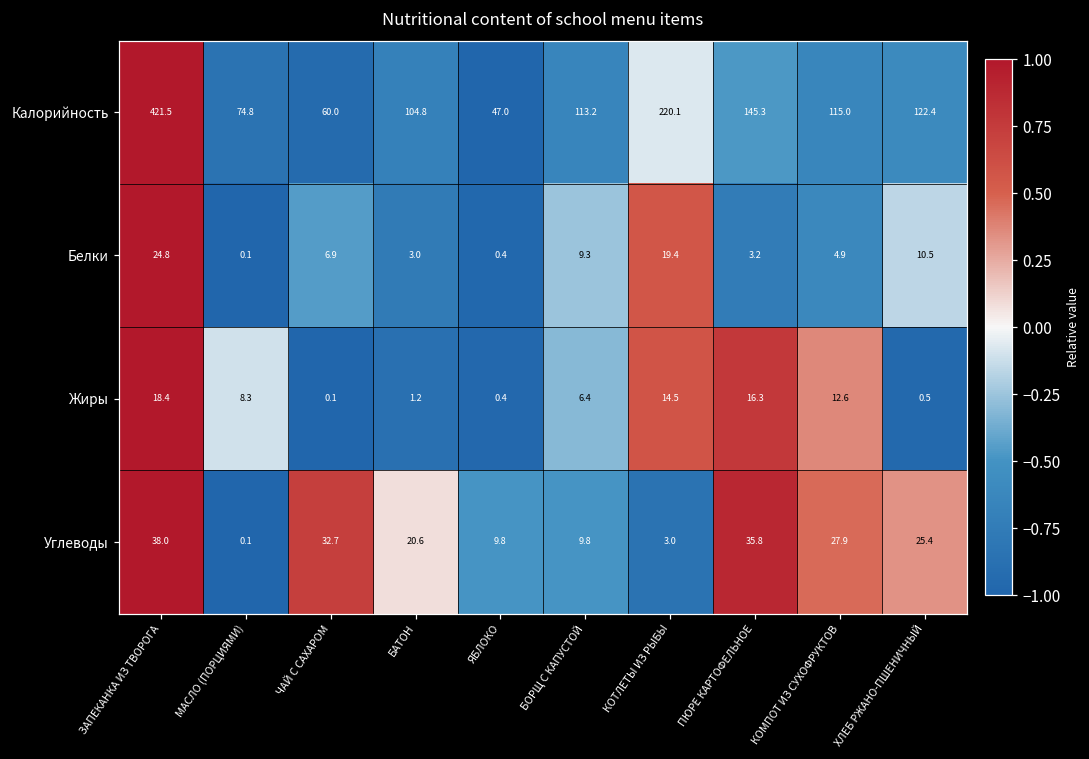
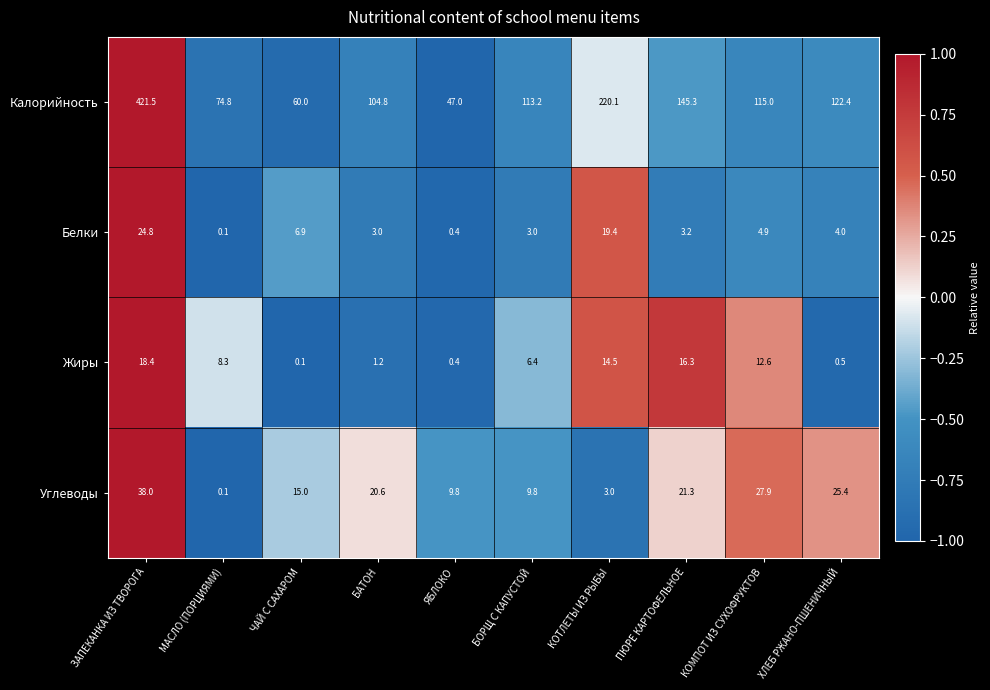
Белки, БОРЩ С КАПУСТОЙ: 9.3 -> 3.0
Белки, ХЛЕБ РЖАНО-ПШЕНИЧНЫЙ: 10.5 -> 4.0
Углеводы, ЧАЙ С САХАРОМ: 32.7 -> 15.0
Углеводы, ПЮРЕ КАРТОФЕЛЬНОЕ: 35.8 -> 21.3
